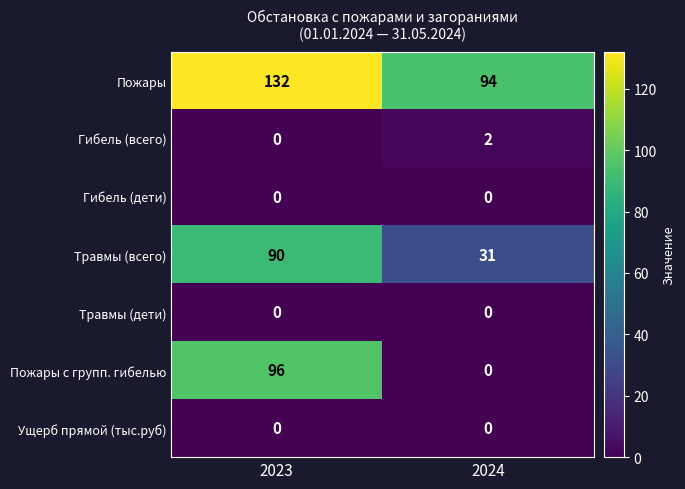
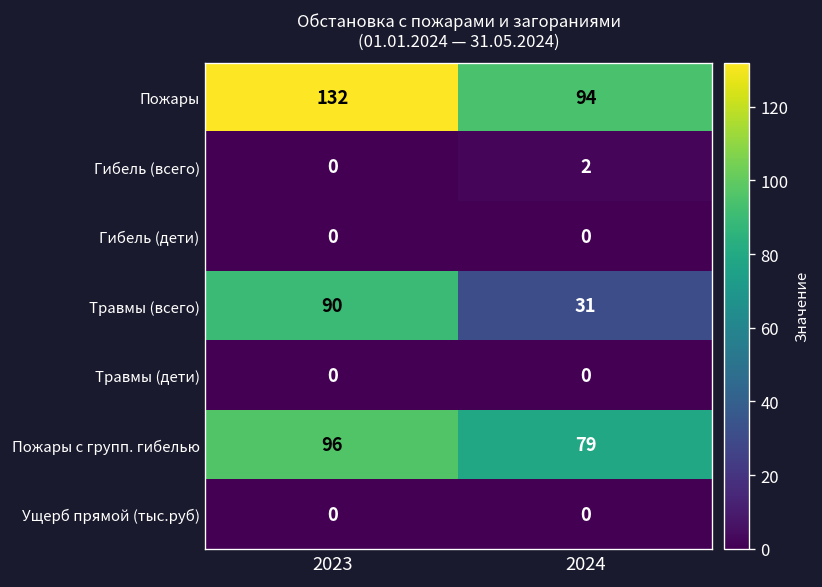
Пожары с групп. гибелью, 2024: 0 -> 79
